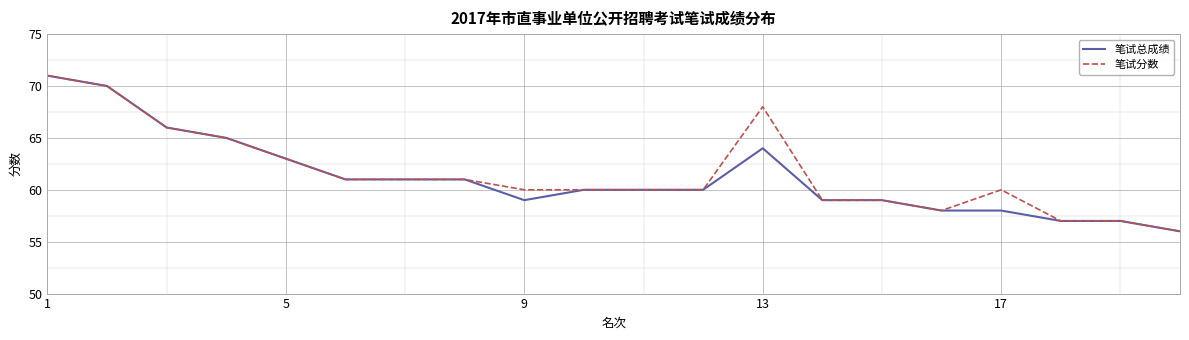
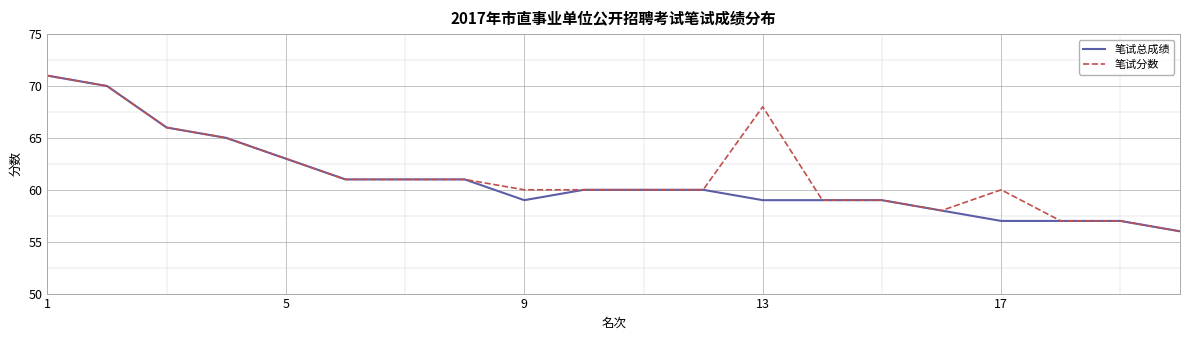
笔试总成绩, 13: 64 -> 59
笔试总成绩, 17: 58 -> 57
